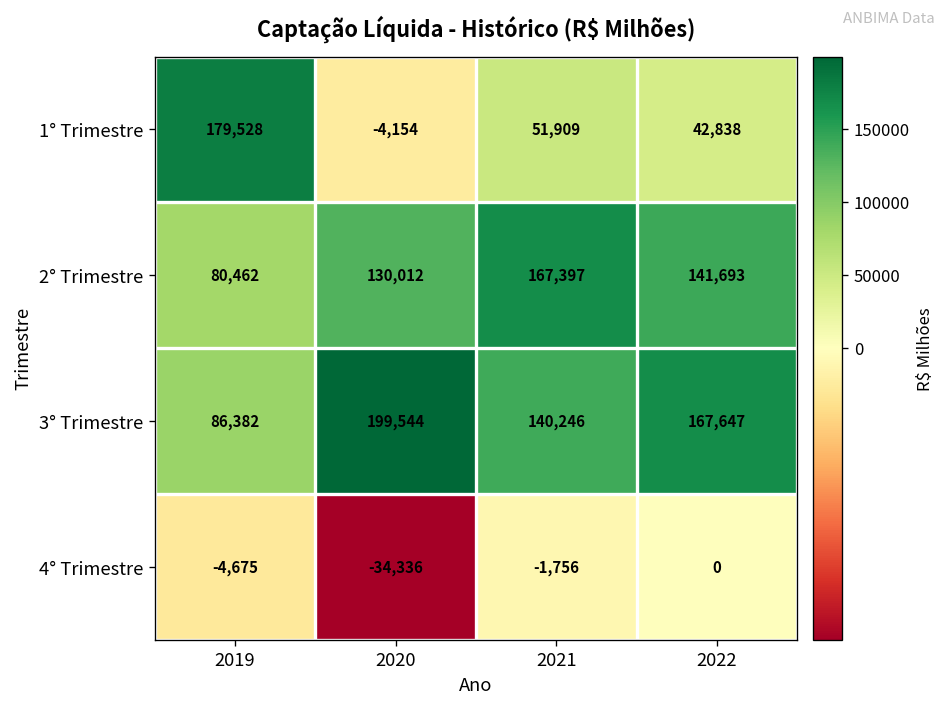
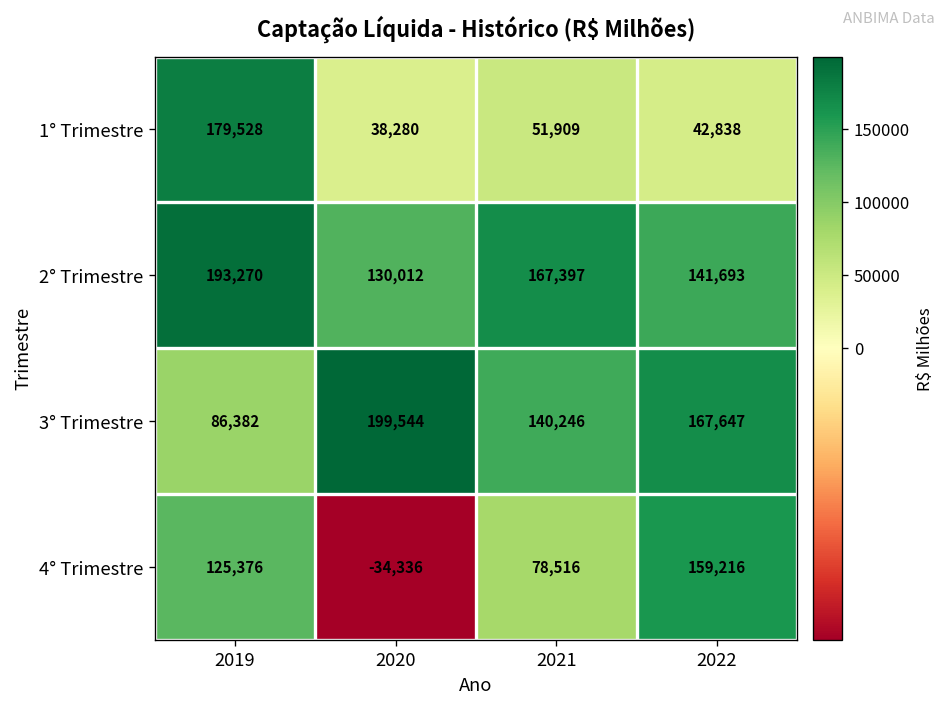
1° Trimestre, 2020: -4,154 -> 38,280
2° Trimestre, 2019: 80,462 -> 193,270
4° Trimestre, 2019: -4,675 -> 125,376
4° Trimestre, 2021: -1,756 -> 78,516
4° Trimestre, 2022: 0 -> 159,216
